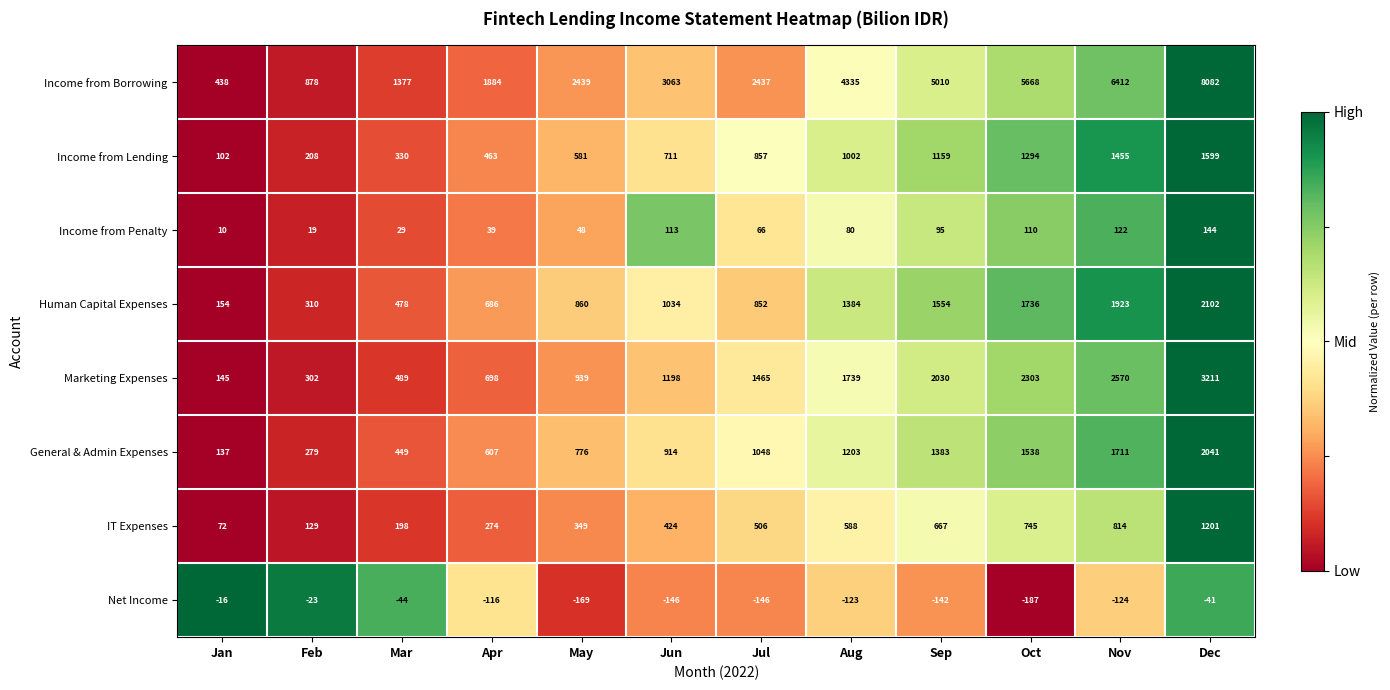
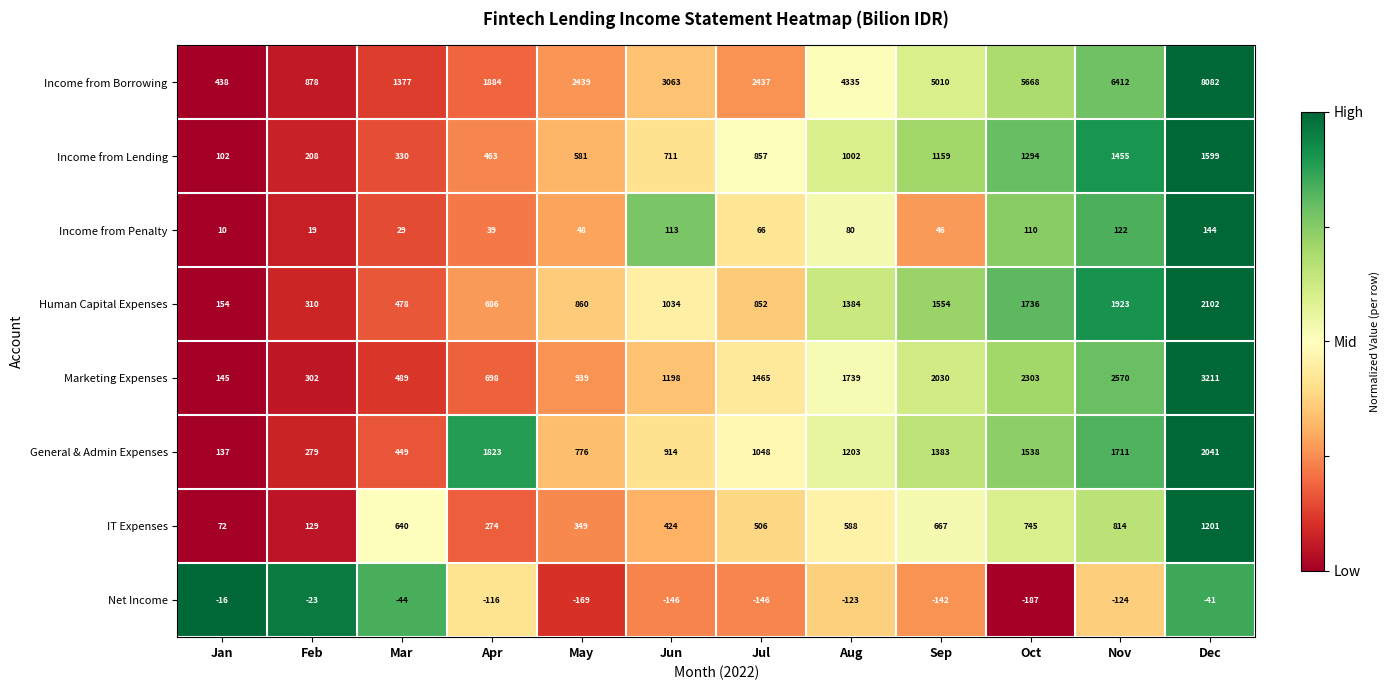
Income from Penalty, Sep: 95 -> 46
General & Admin Expenses, Apr: 607 -> 1823
IT Expenses, Mar: 198 -> 640
